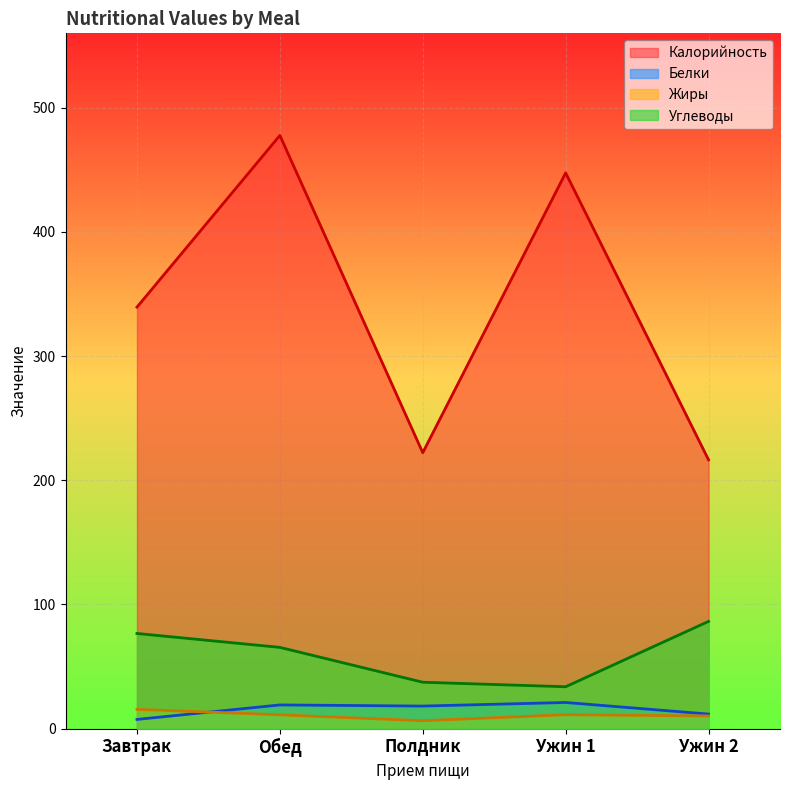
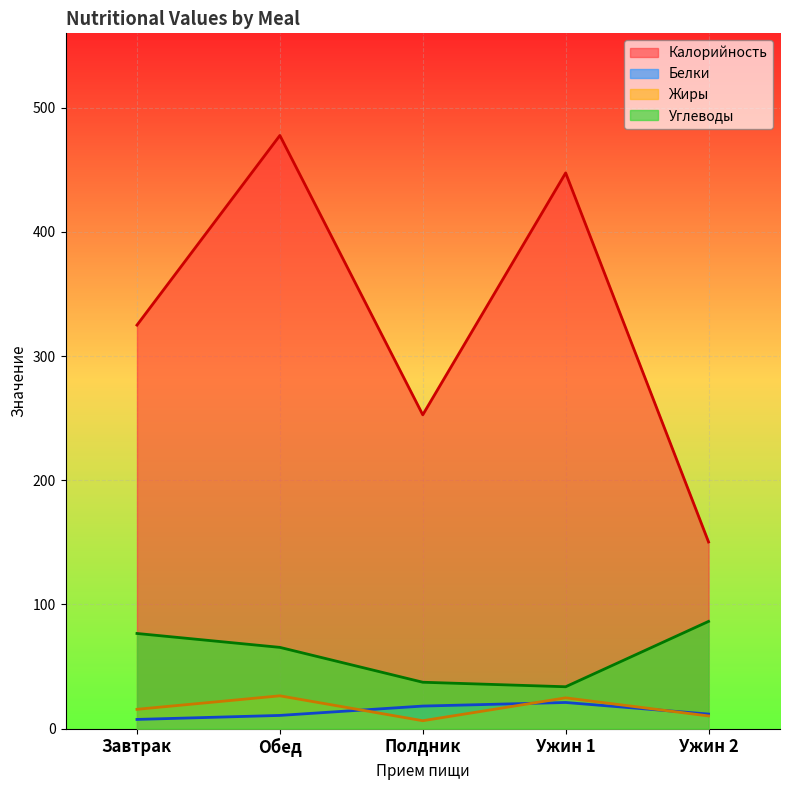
Калорийность, Завтрак: 339 -> 325
Белки, Обед: 19 -> 11
Жиры, Обед: 11 -> 26
Калорийность, Полдник: 222 -> 253
Жиры, Ужин 1: 11 -> 25
Калорийность, Ужин 2: 216 -> 150
